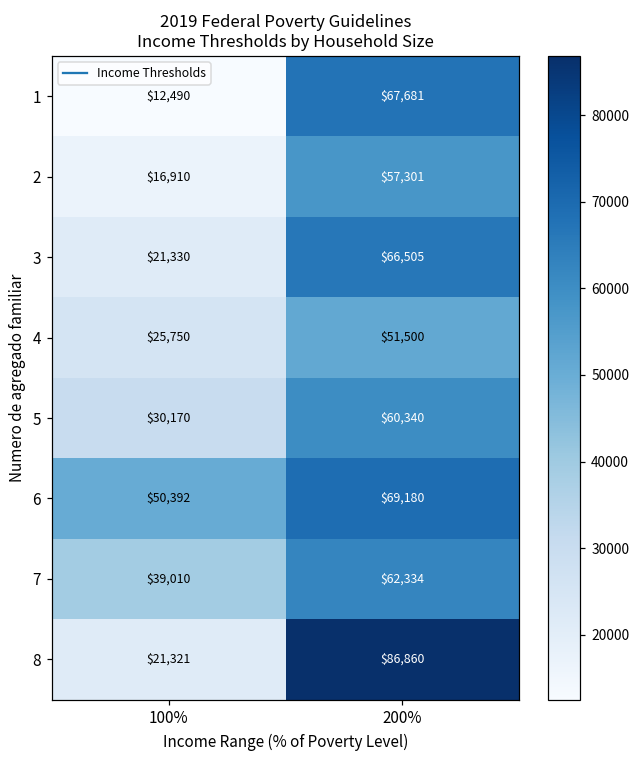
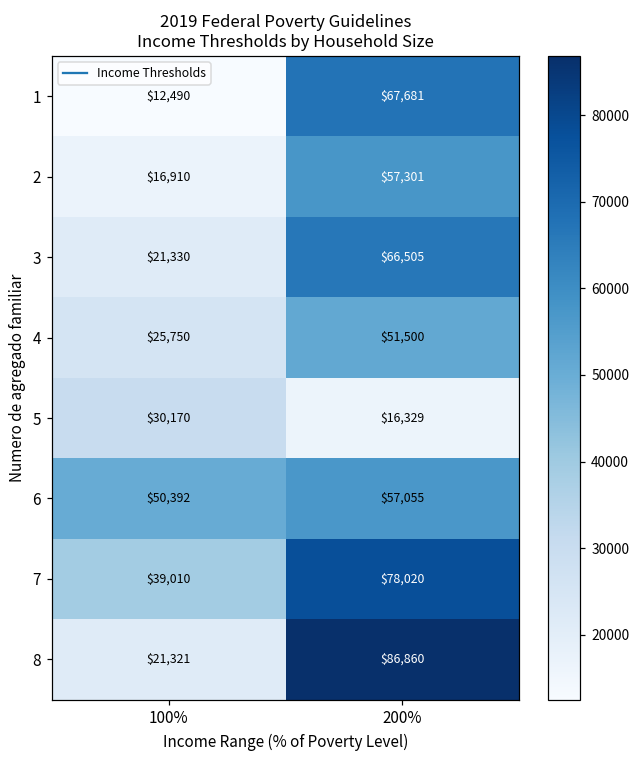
5, 200%: $60,340 -> $16,329
6, 200%: $69,180 -> $57,055
7, 200%: $62,334 -> $78,020
